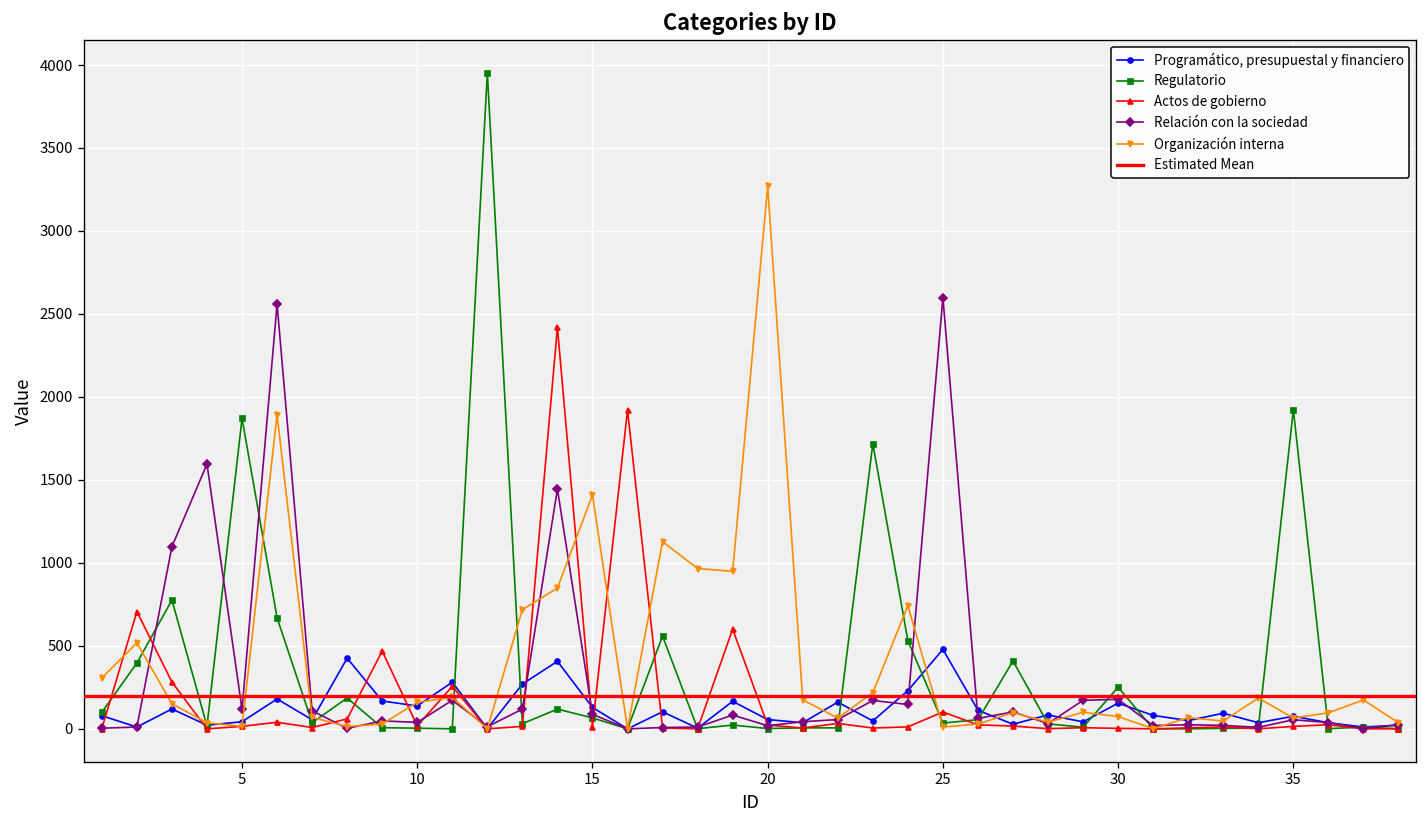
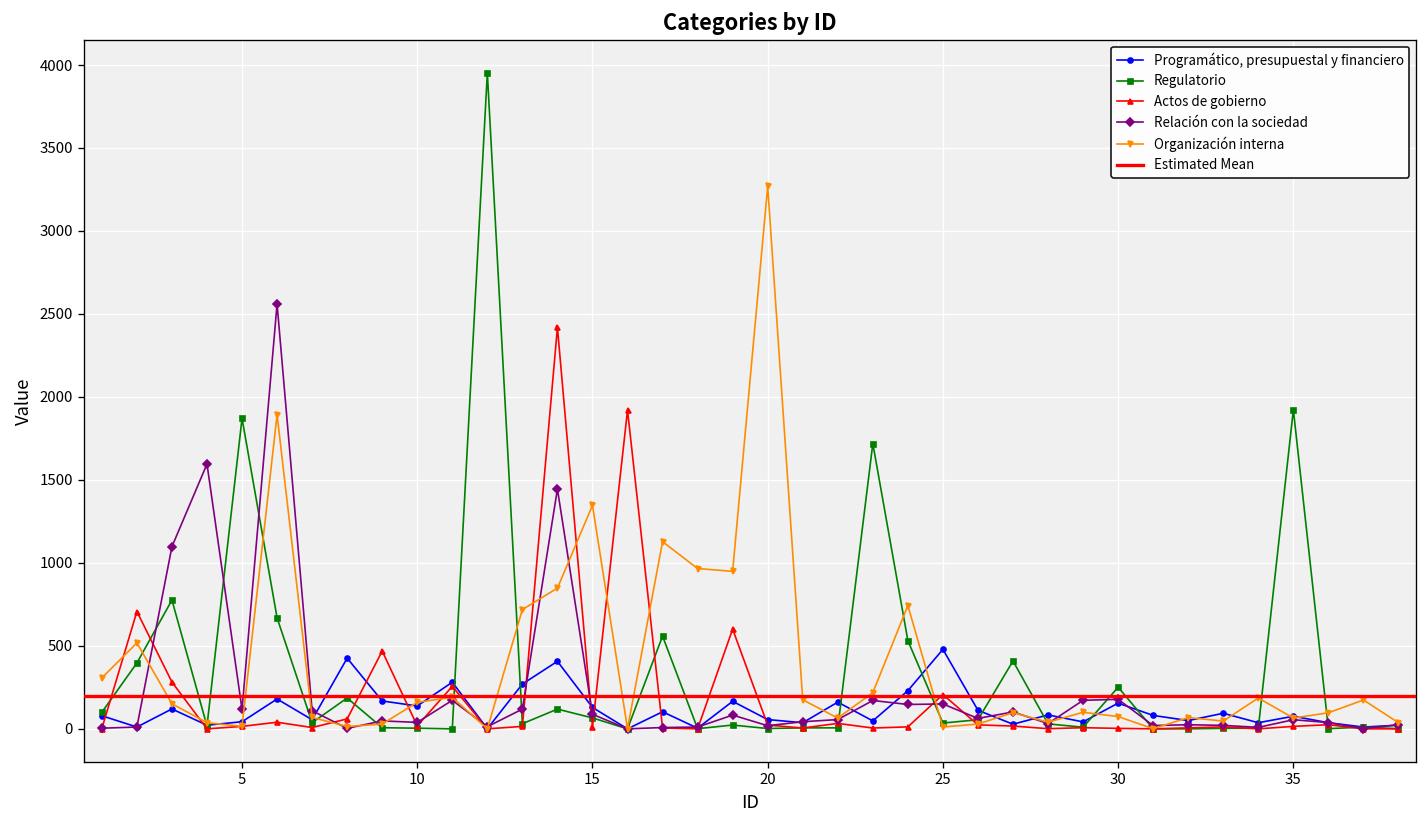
Organización interna, 15: 1410 -> 1350
Actos de gobierno, 25: 100 -> 210
Relación con la sociedad, 25: 2600 -> 150
